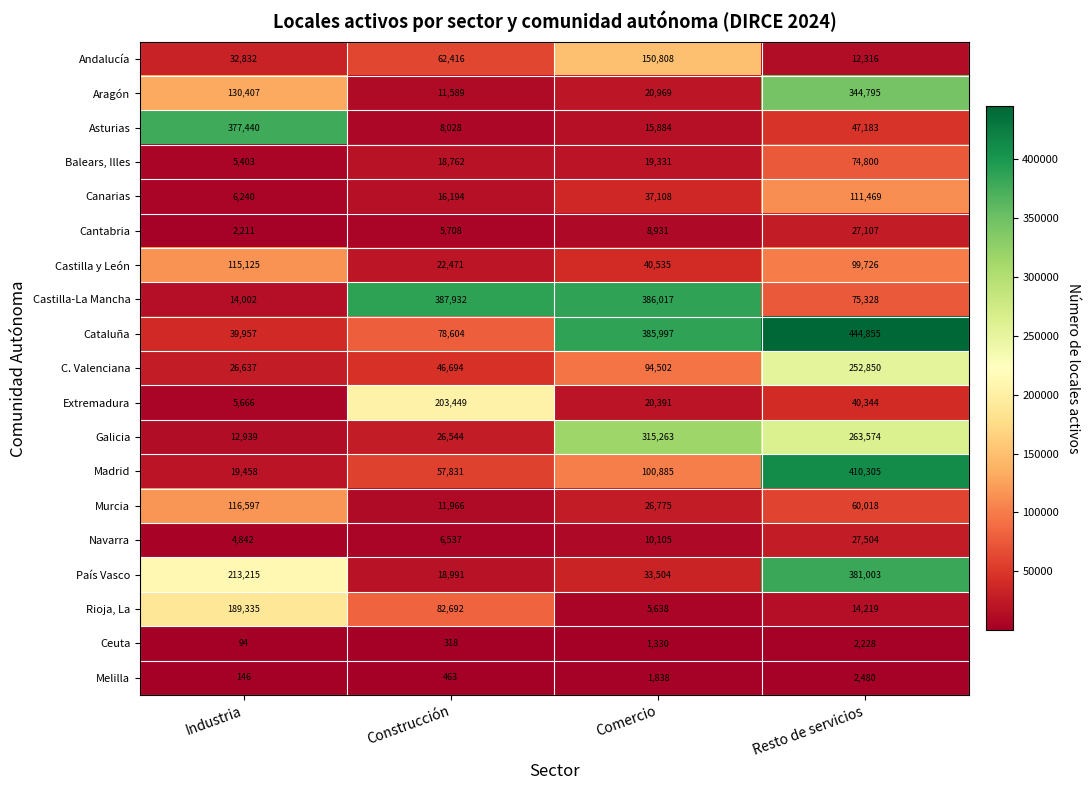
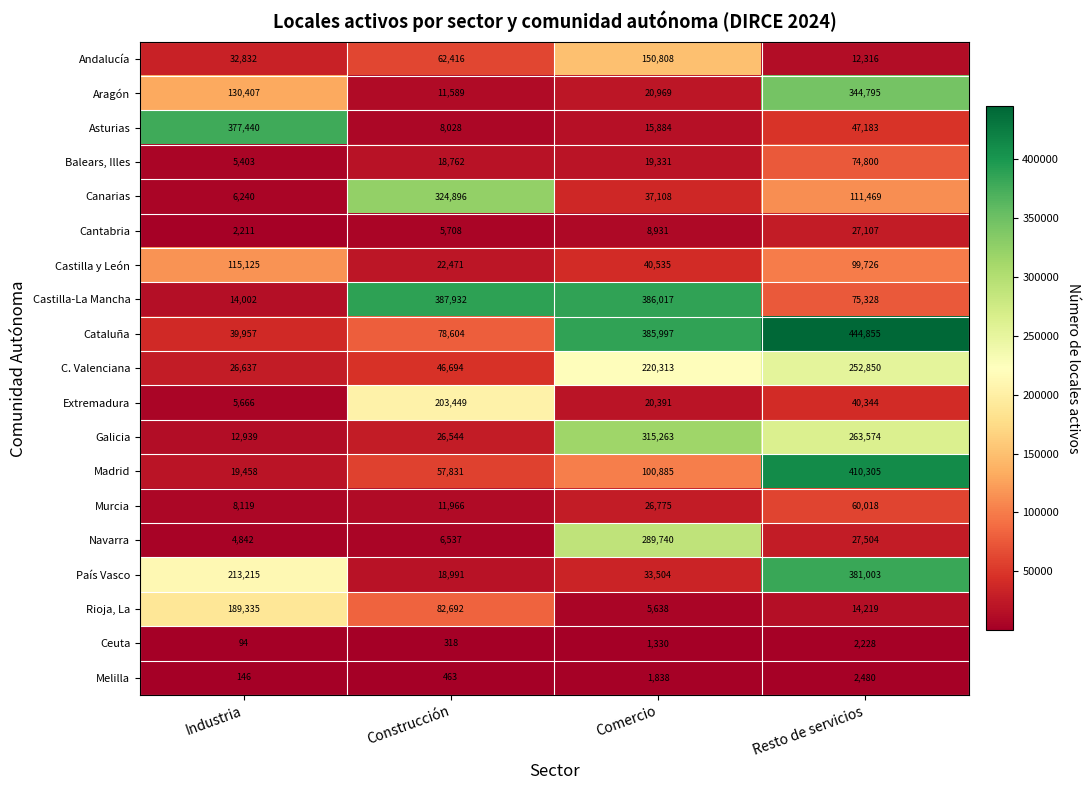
Canarias, Construcción: 16,194 -> 324,896
C. Valenciana, Comercio: 94,502 -> 220,313
Murcia, Industria: 116,597 -> 8,119
Navarra, Comercio: 10,105 -> 289,740
